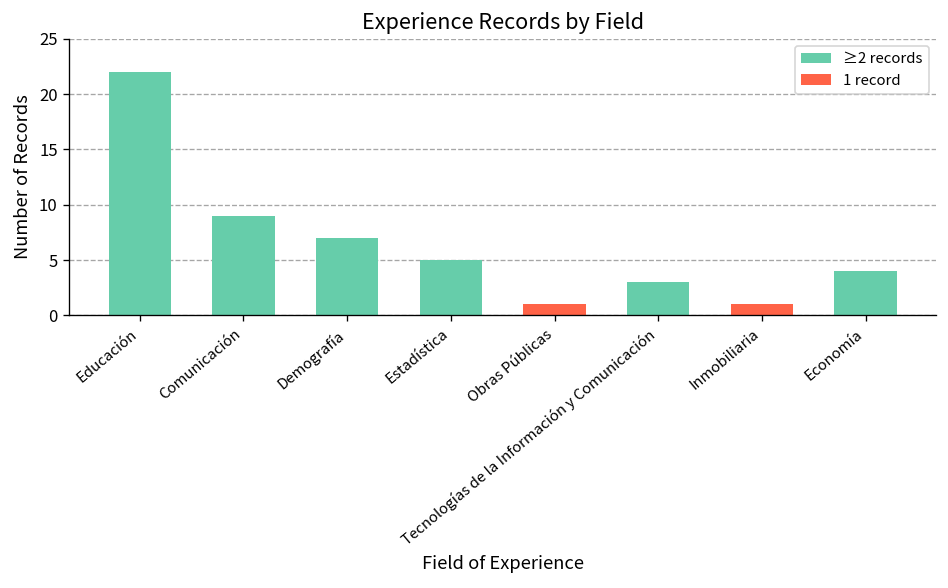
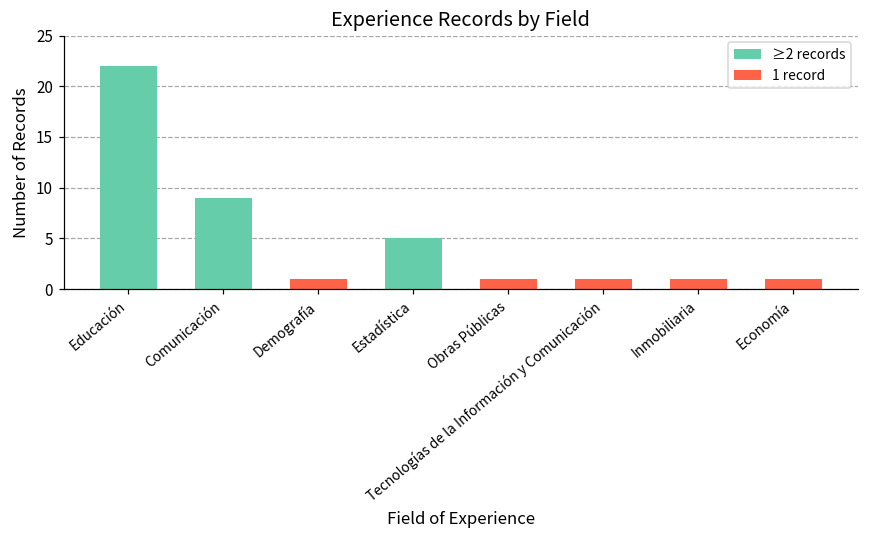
Demografía: 7 -> 1
Tecnologías de la Información y Comunicación: 3 -> 1
Economía: 4 -> 1
